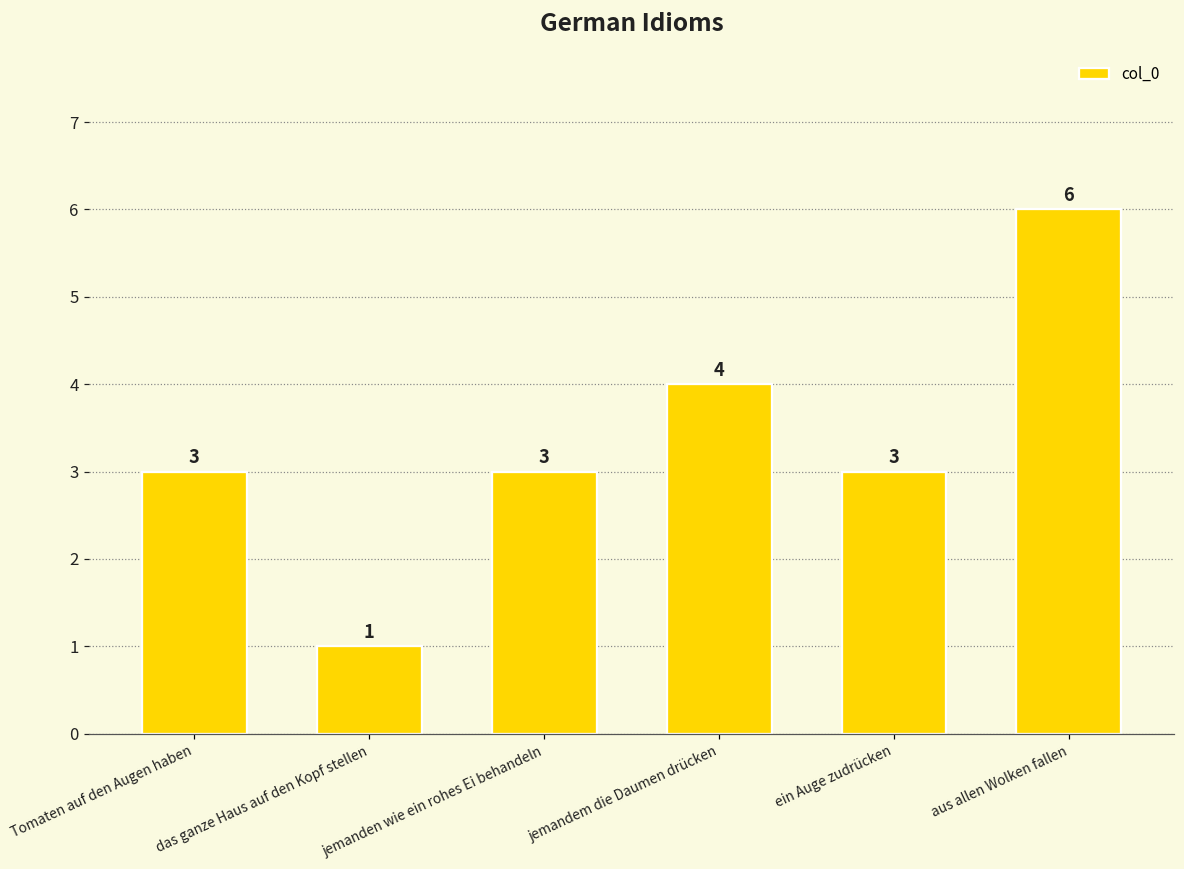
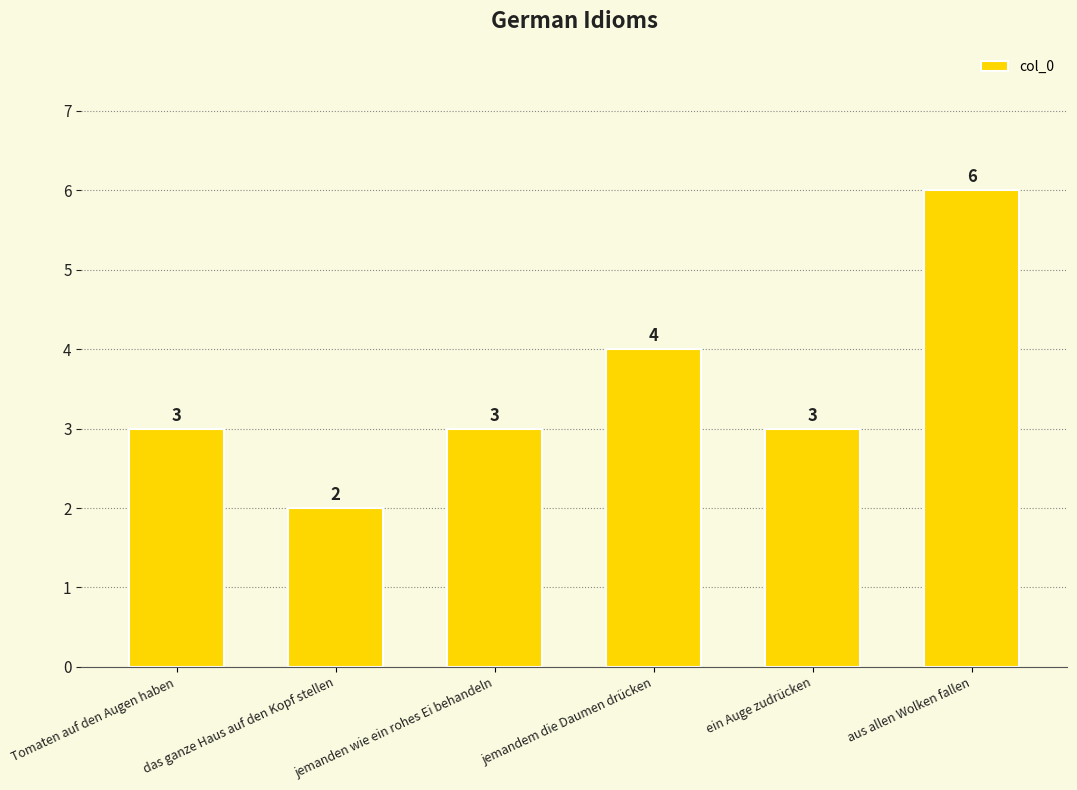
das ganze Haus auf den Kopf stellen: 1 -> 2
